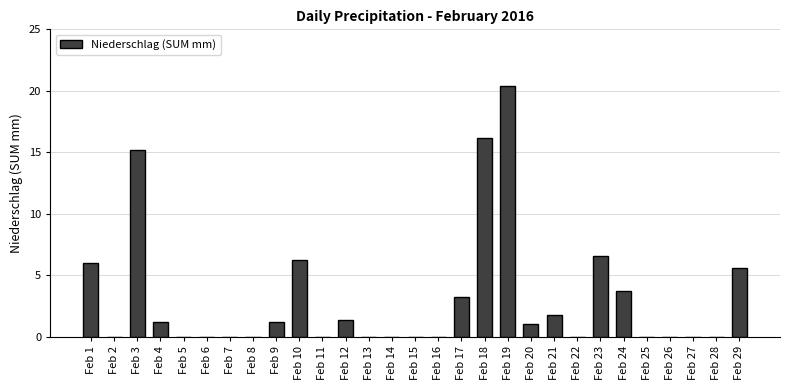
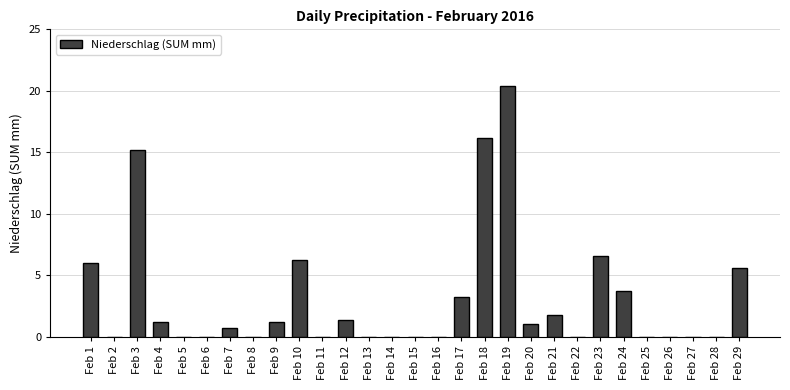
Feb 7: 0.0 -> 0.7
